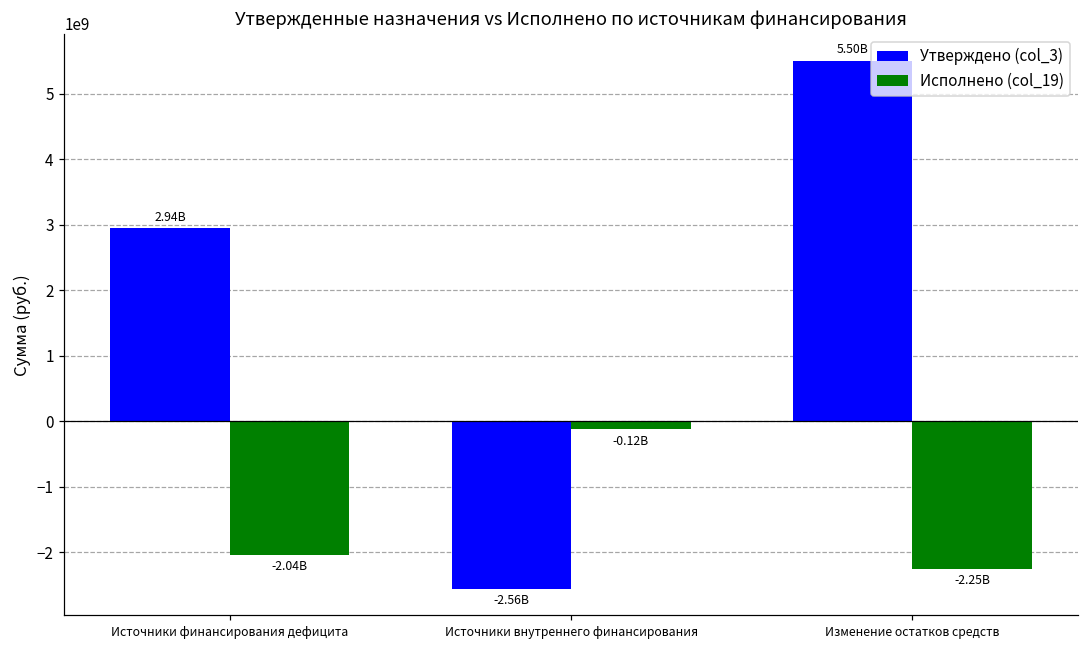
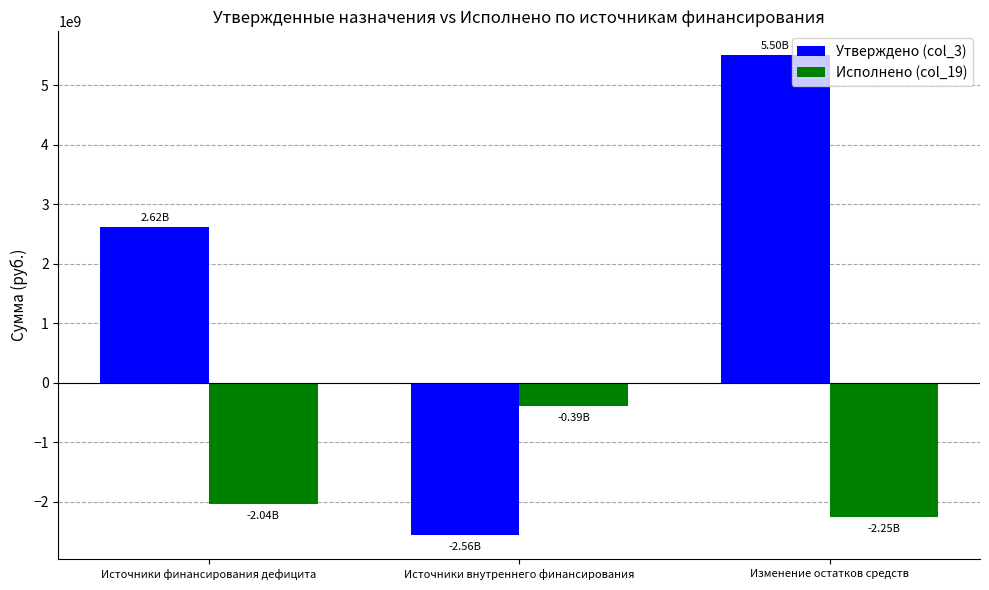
Утверждено (col_3), Источники финансирования дефицита: 2.94B -> 2.62B
Исполнено (col_19), Источники внутреннего финансирования: -0.12B -> -0.39B
